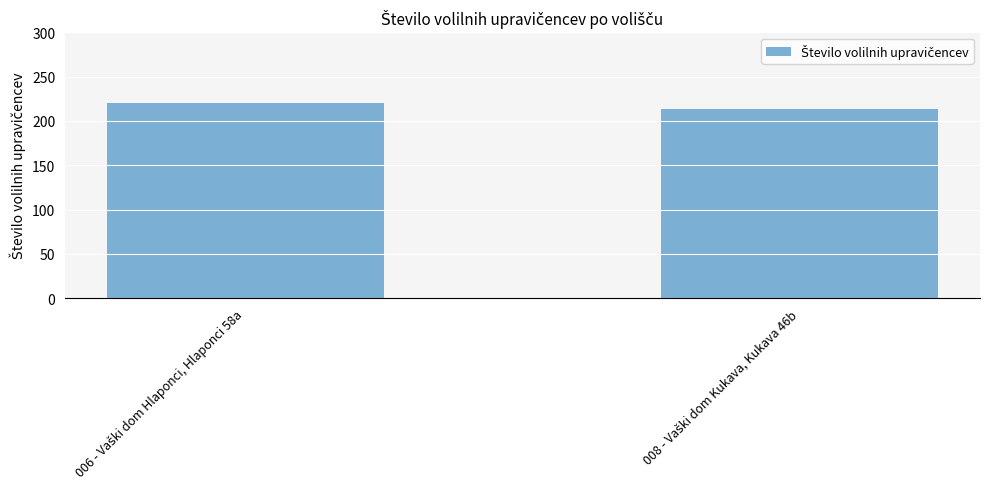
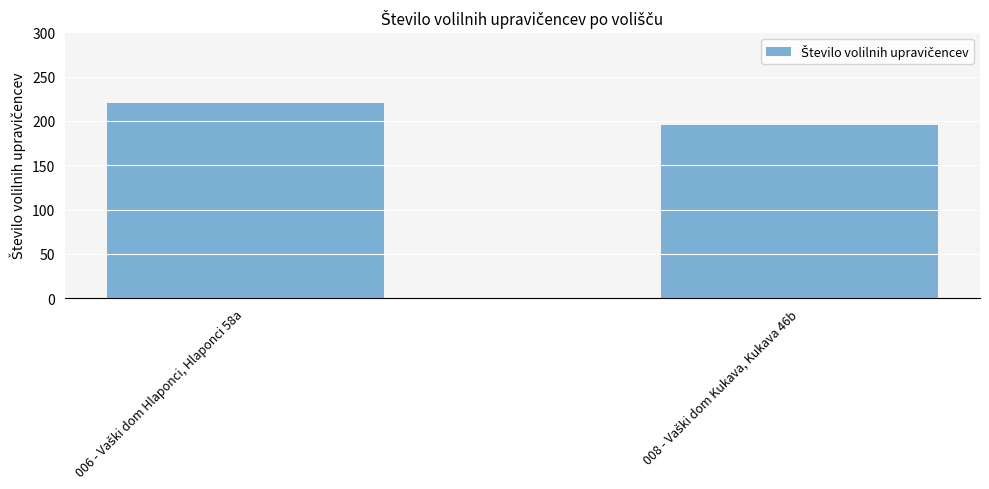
008 - Vaški dom Kukava, Kukava 46b: 210 -> 200
